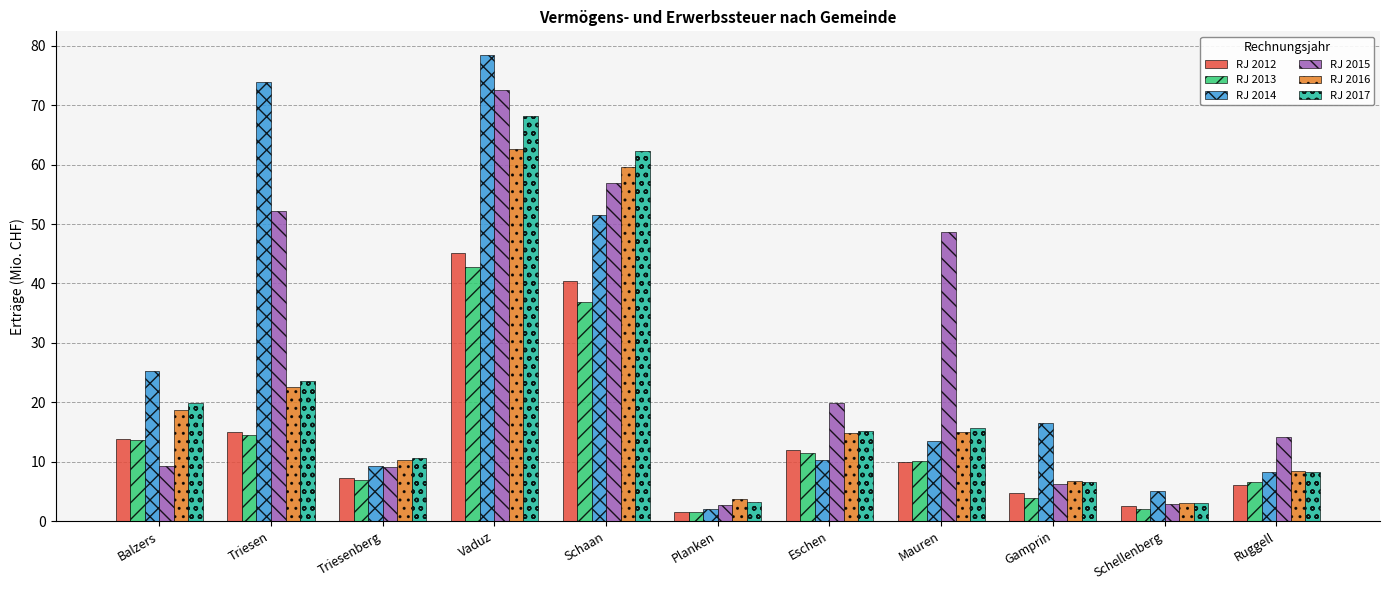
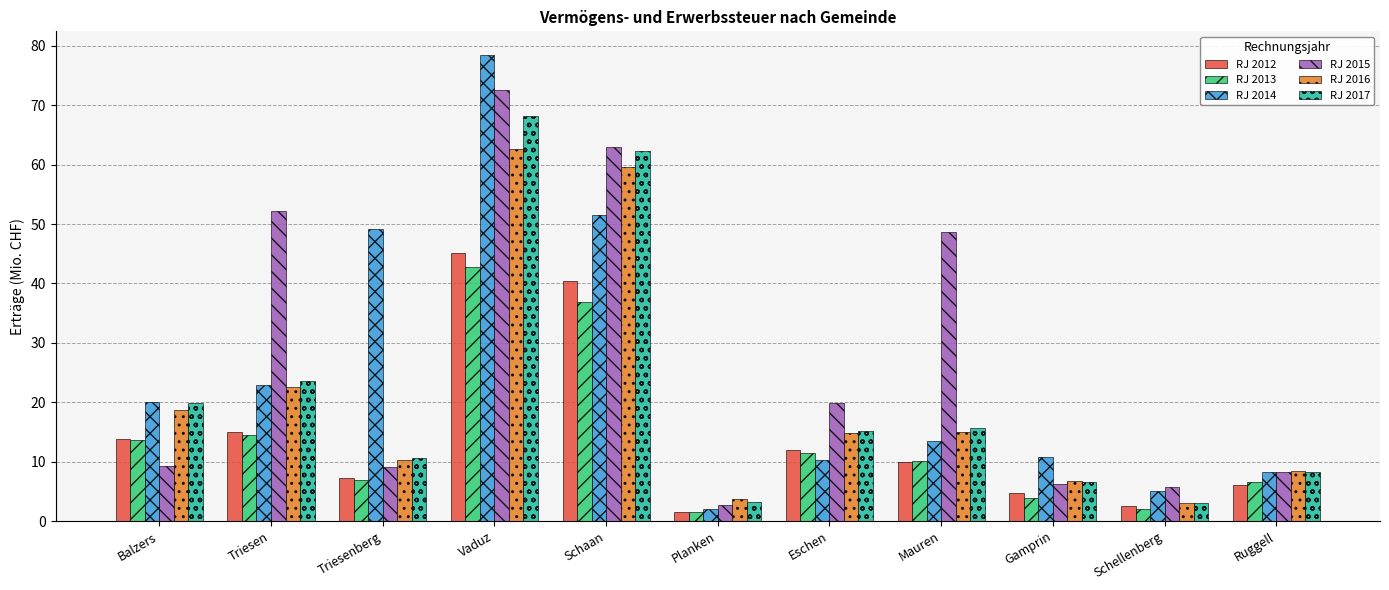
RJ 2014, Balzers: 25 -> 20
RJ 2014, Triesen: 74 -> 23
RJ 2014, Triesenberg: 9 -> 49
RJ 2015, Schaan: 57 -> 63
RJ 2014, Gamprin: 16 -> 11
RJ 2015, Schellenberg: 3 -> 6
RJ 2015, Ruggell: 14 -> 8
